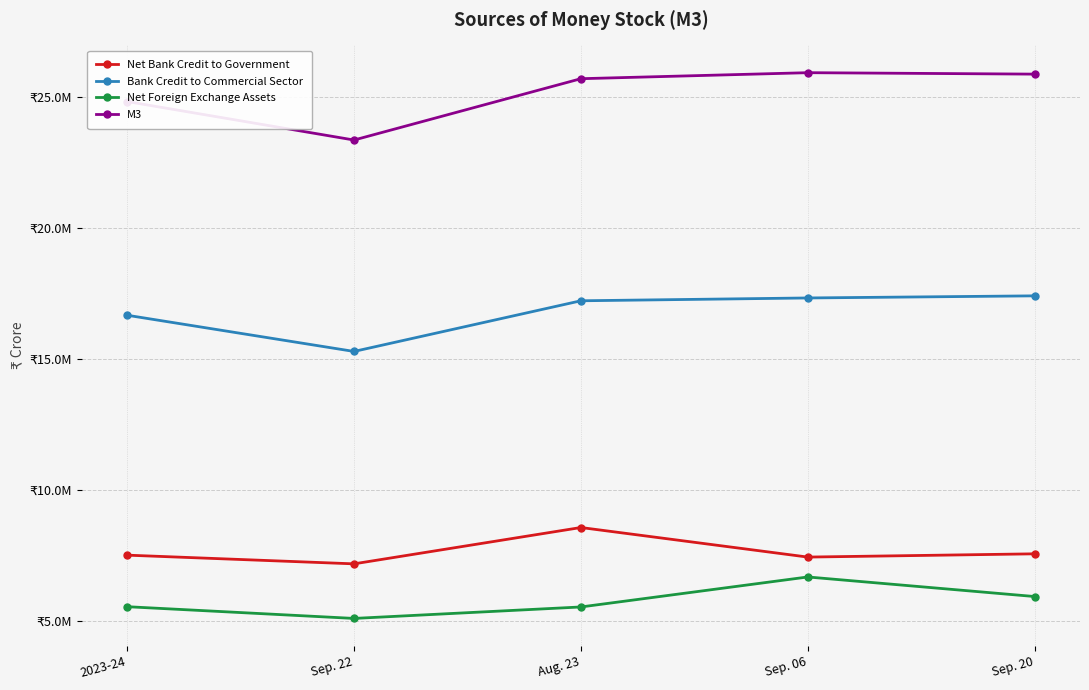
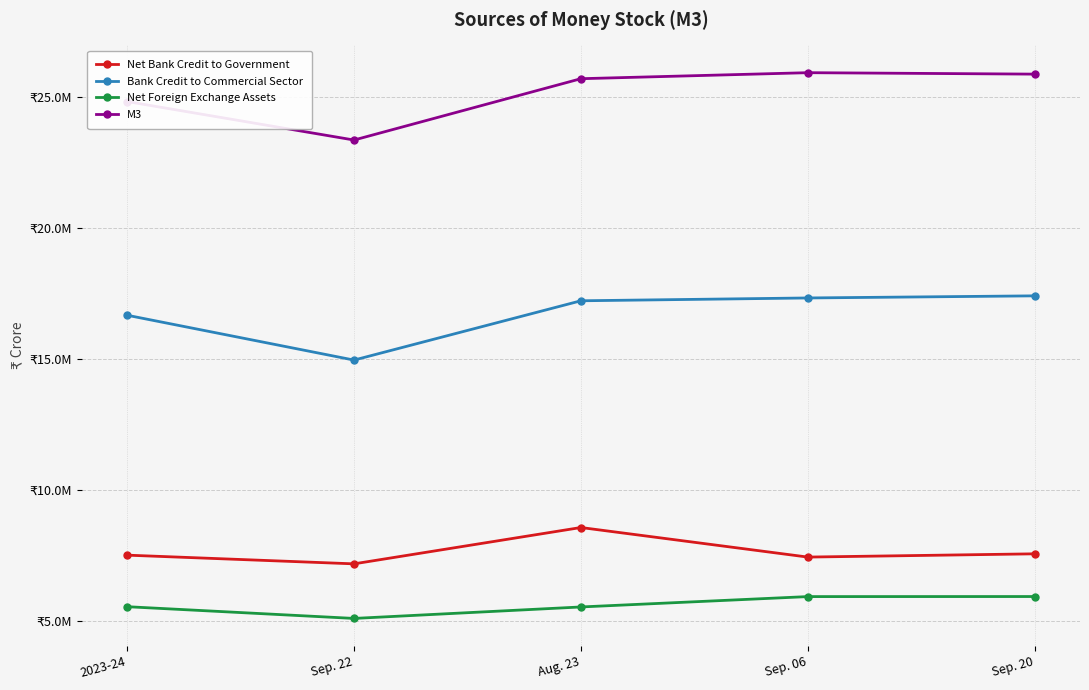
Bank Credit to Commercial Sector, Sep. 22: ₹15300000 -> ₹15000000
Net Foreign Exchange Assets, Sep. 06: ₹6700000 -> ₹5900000
